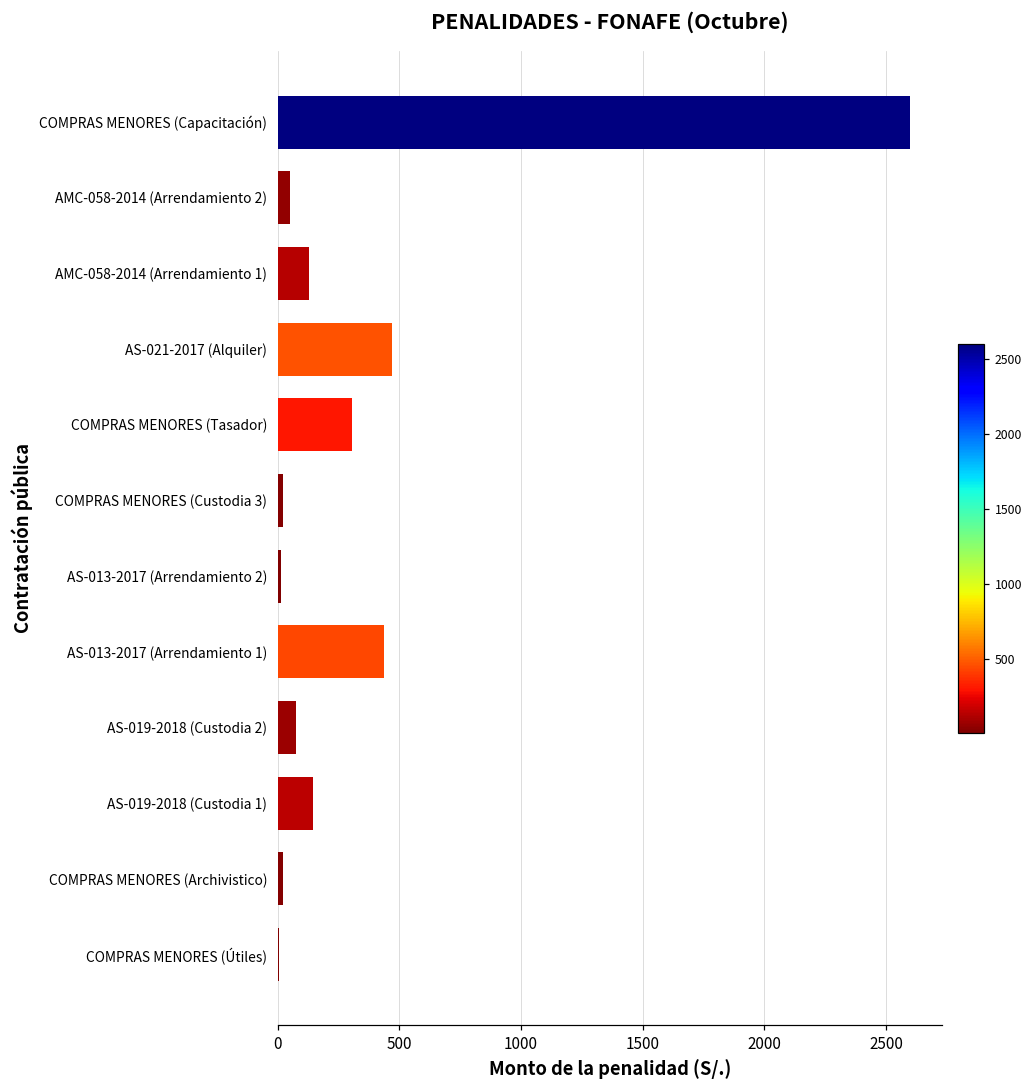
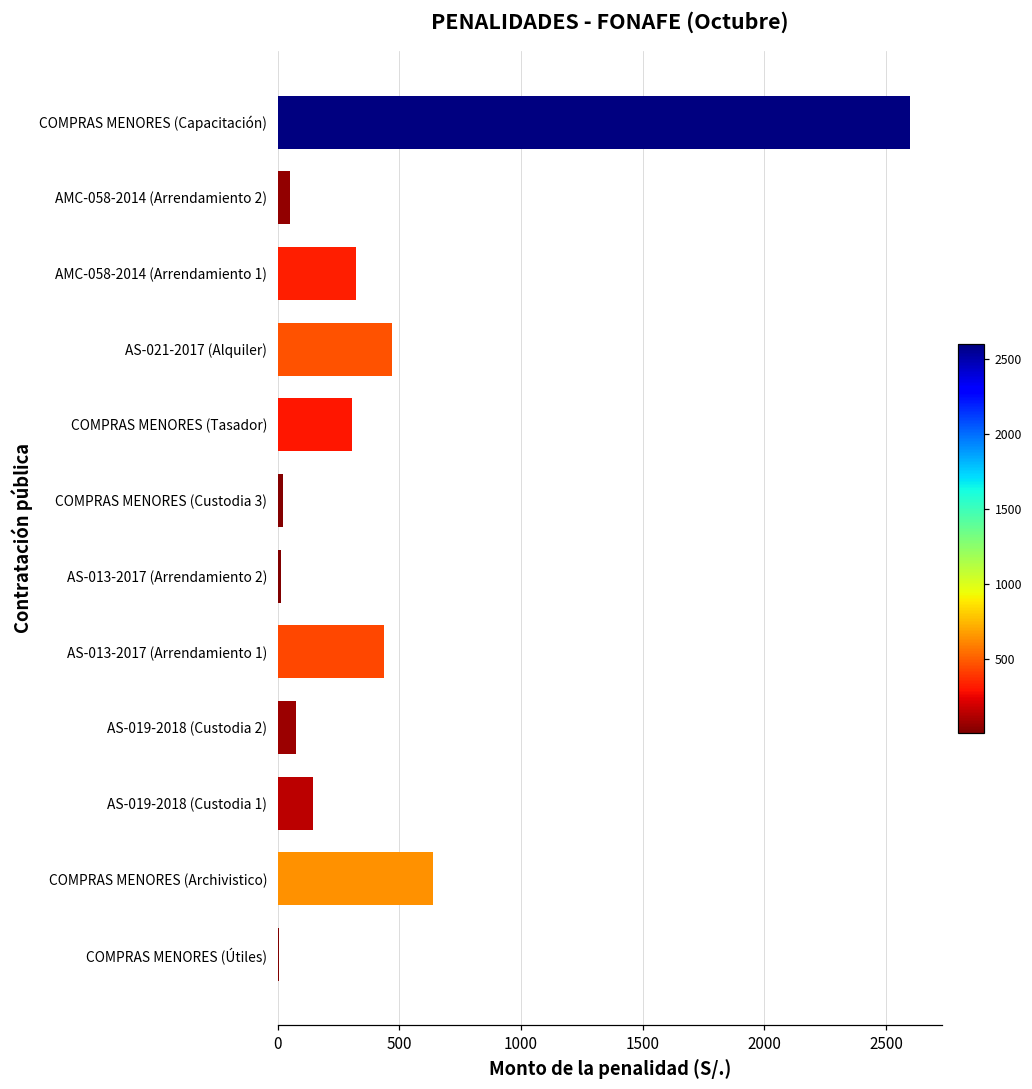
AMC-058-2014 (Arrendamiento 1): 130 -> 320
COMPRAS MENORES (Archivistico): 20 -> 640
